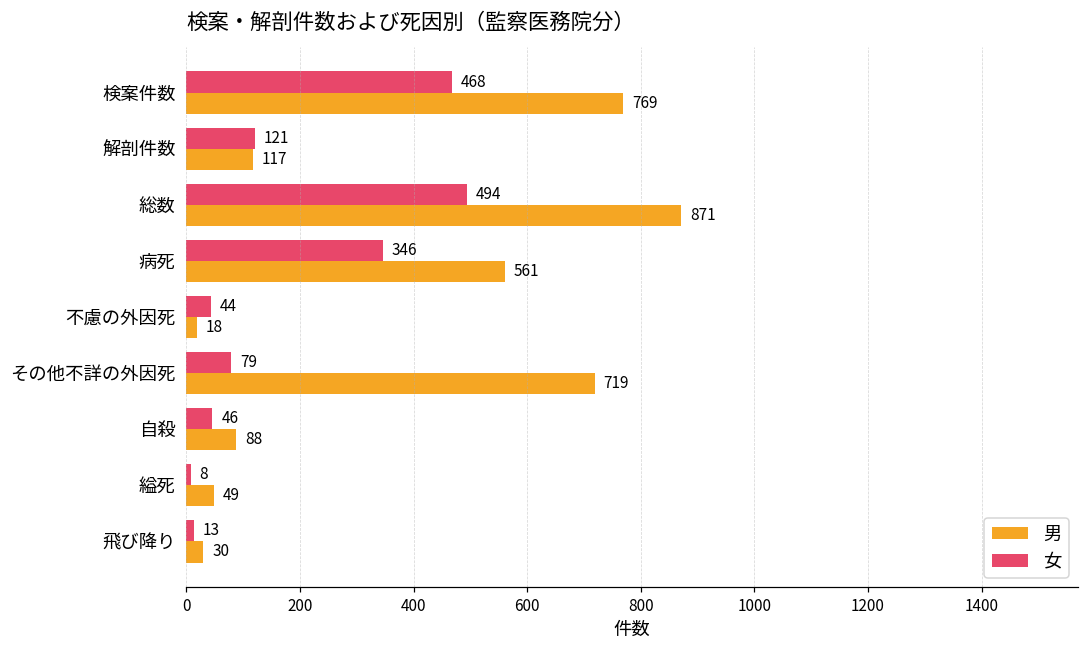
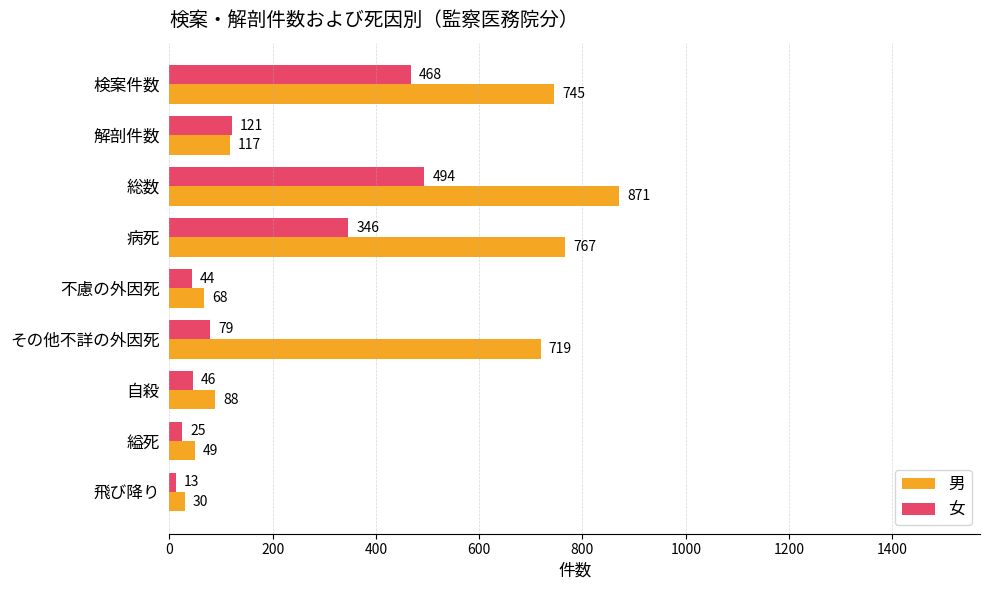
男, 検案件数: 769 -> 745
男, 病死: 561 -> 767
男, 不慮の外因死: 18 -> 68
女, 縊死: 8 -> 25
